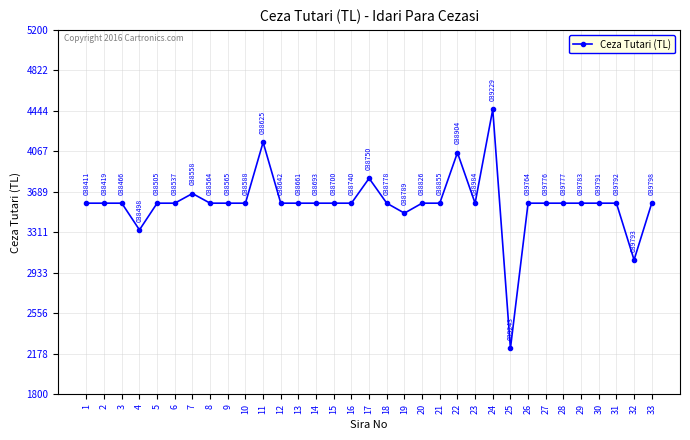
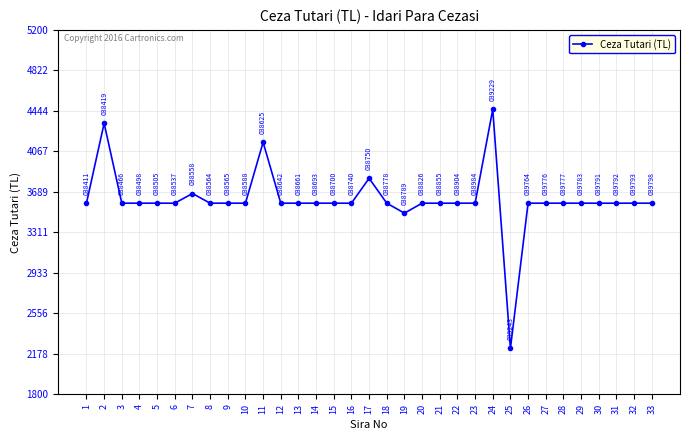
2: 3580 -> 4330
4: 3340 -> 3580
22: 4060 -> 3580
32: 3060 -> 3580
